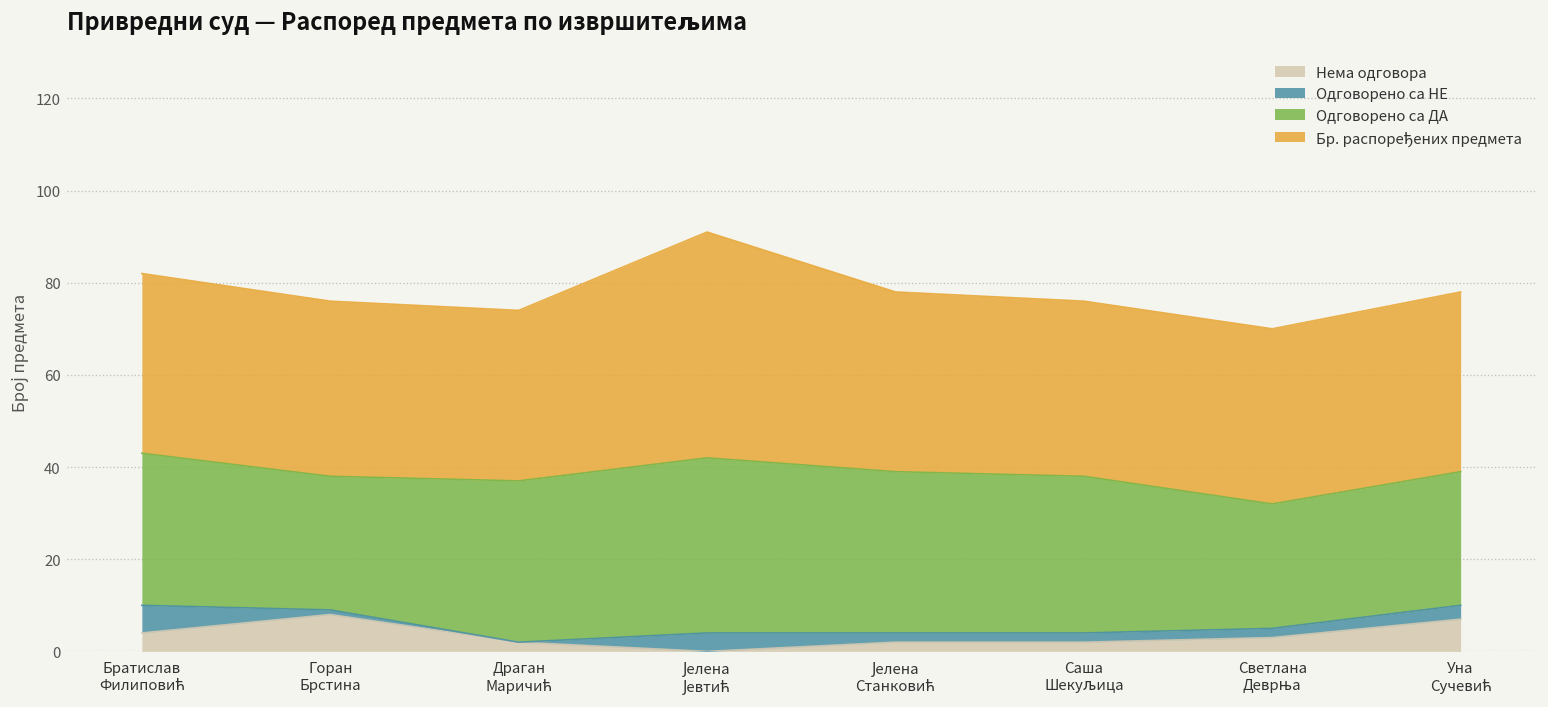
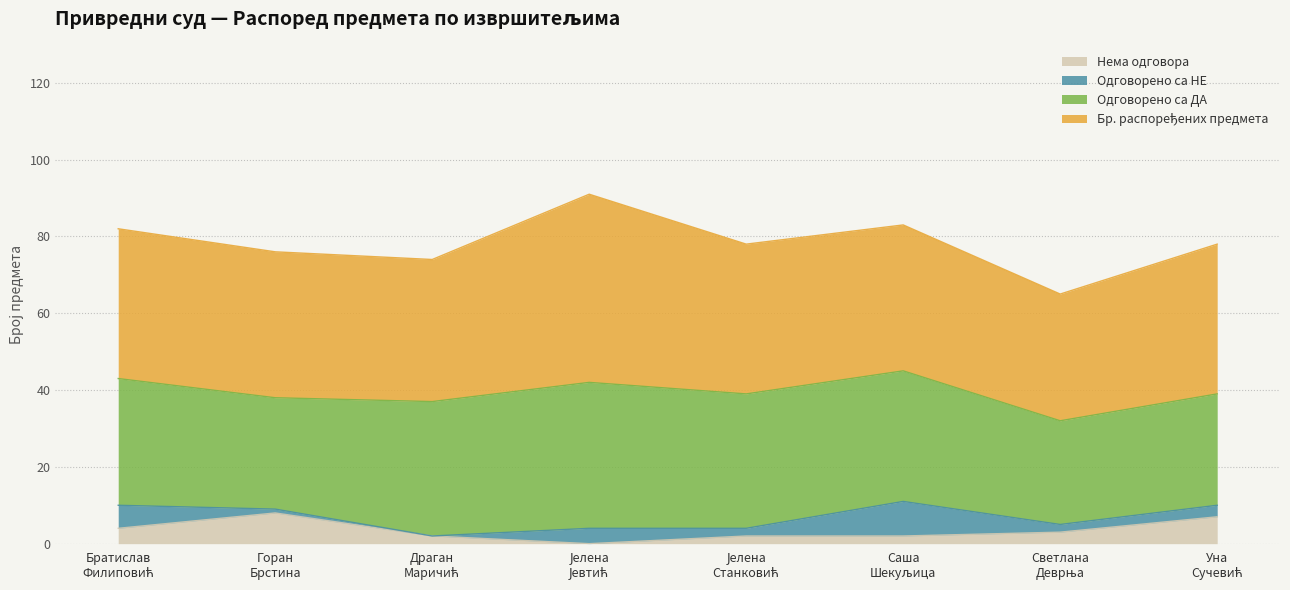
Одговорено са НЕ, Саша Шекуљица: 2 -> 9
Бр. распоређених предмета, Светлана Деврња: 38 -> 33
